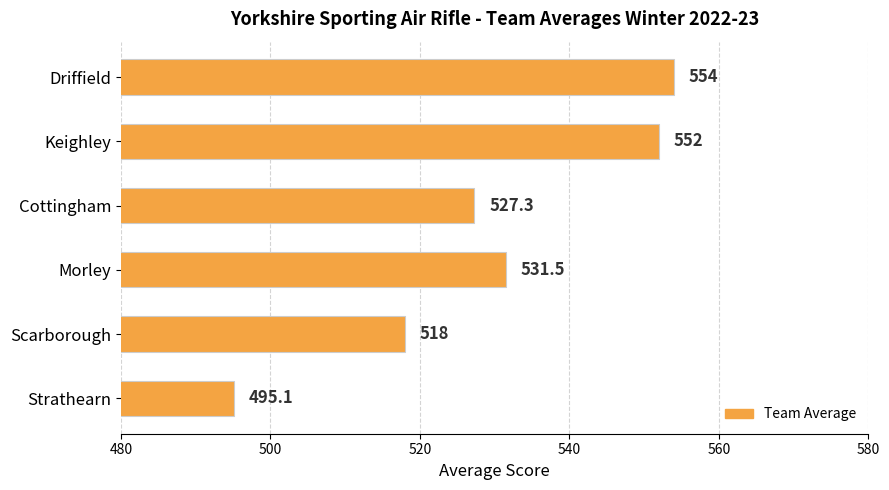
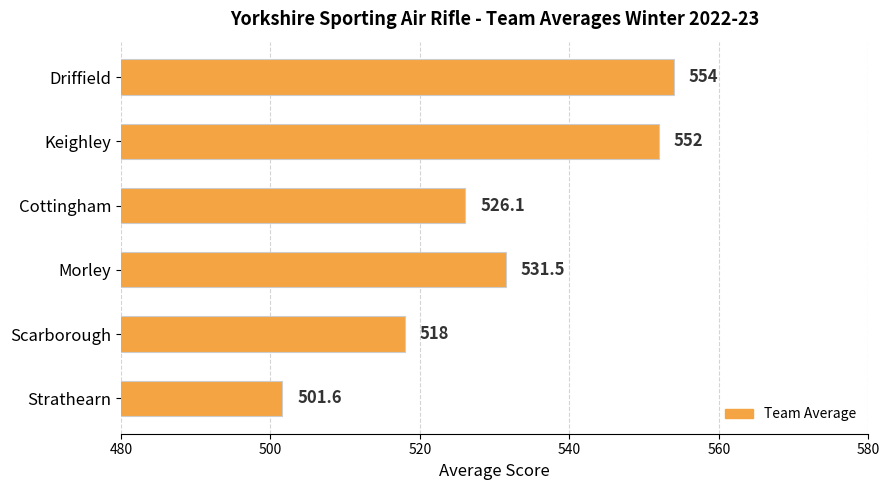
Cottingham: 527.3 -> 526.1
Strathearn: 495.1 -> 501.6
